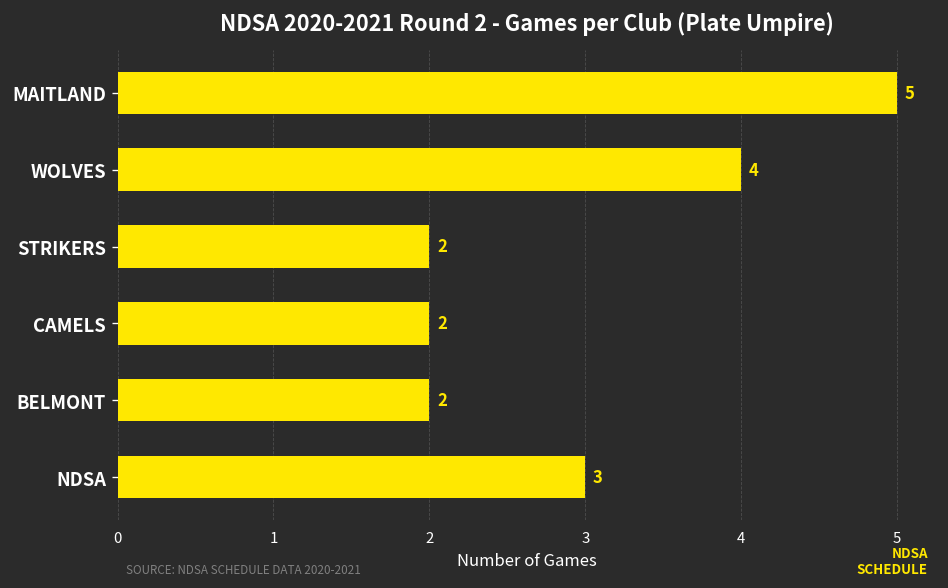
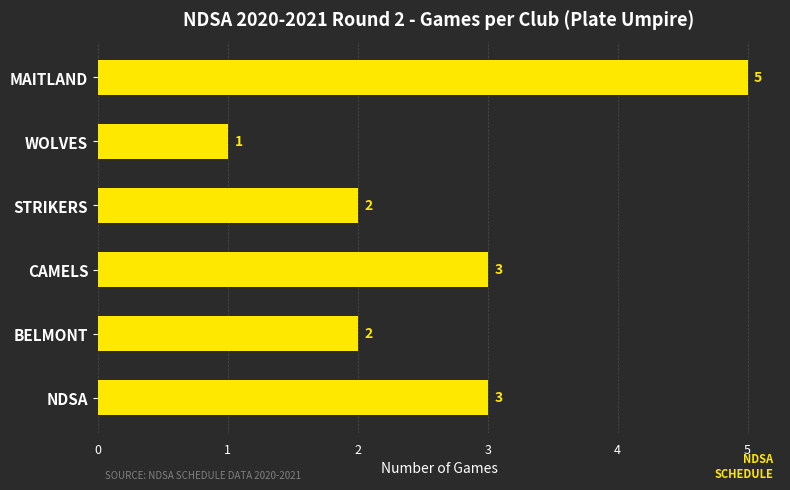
WOLVES: 4 -> 1
CAMELS: 2 -> 3
